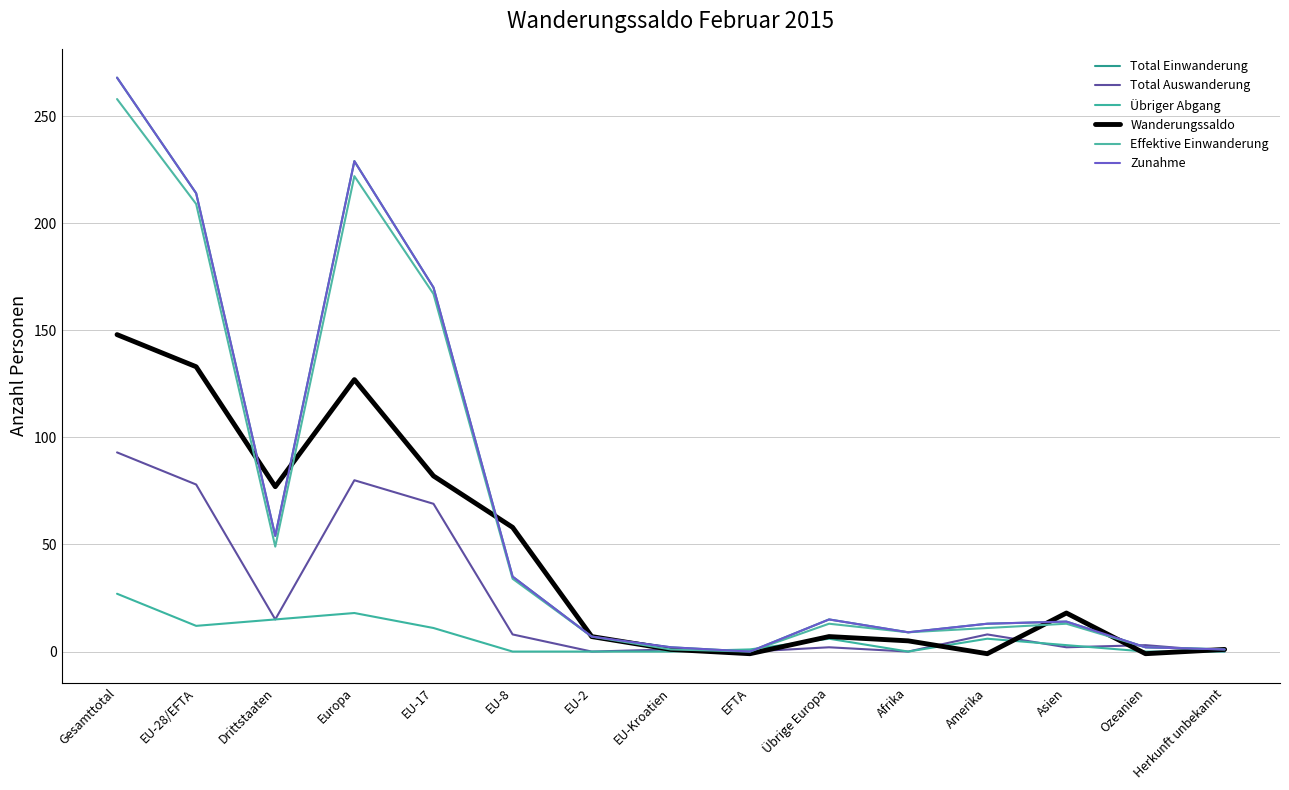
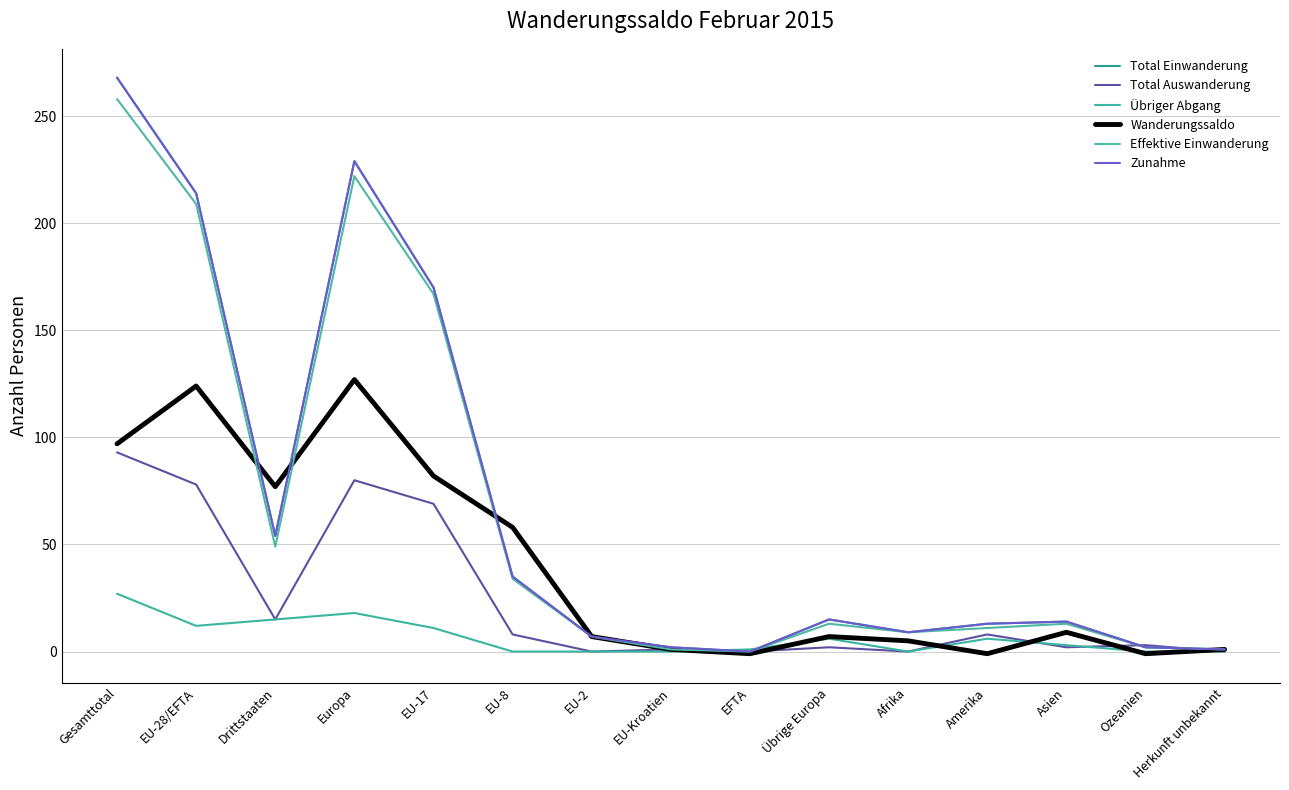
Wanderungssaldo, Gesamttotal: 148 -> 97
Wanderungssaldo, EU-28/EFTA: 133 -> 124
Wanderungssaldo, Asien: 18 -> 9
